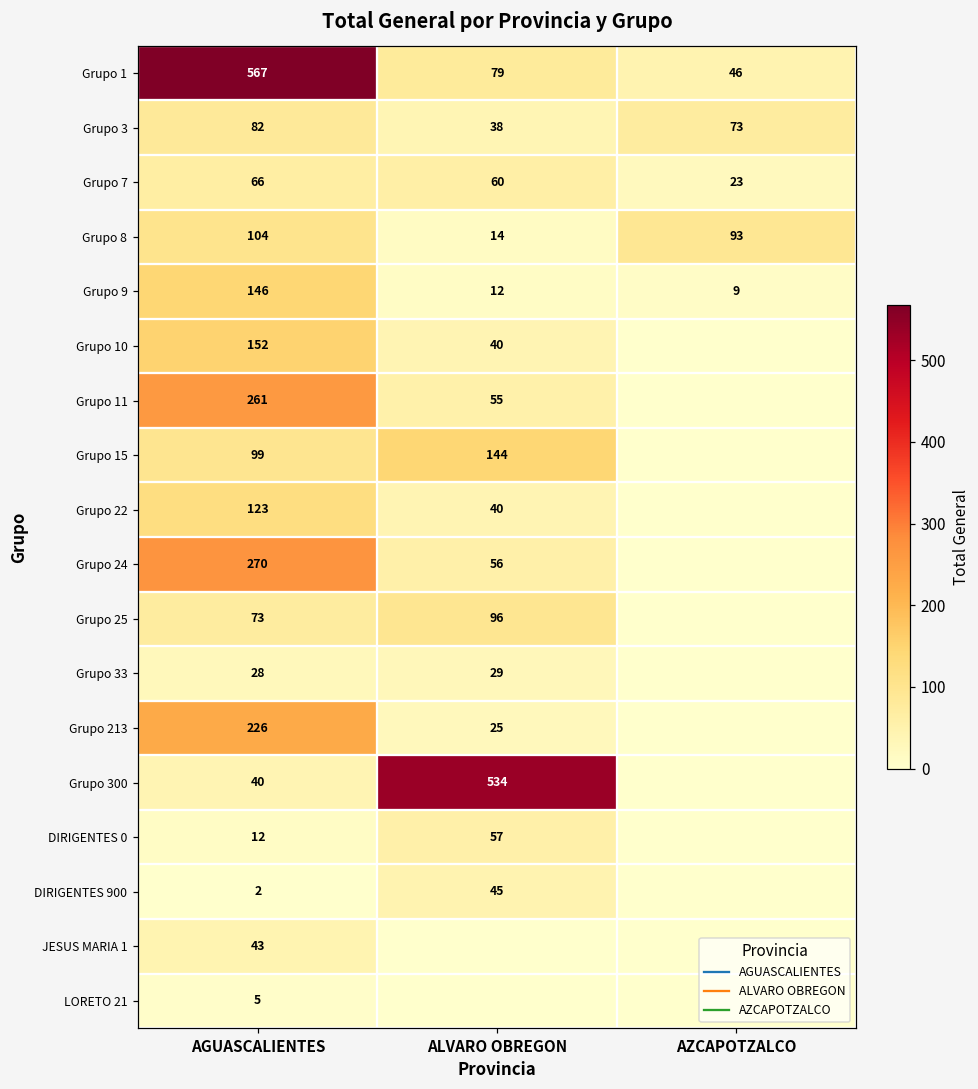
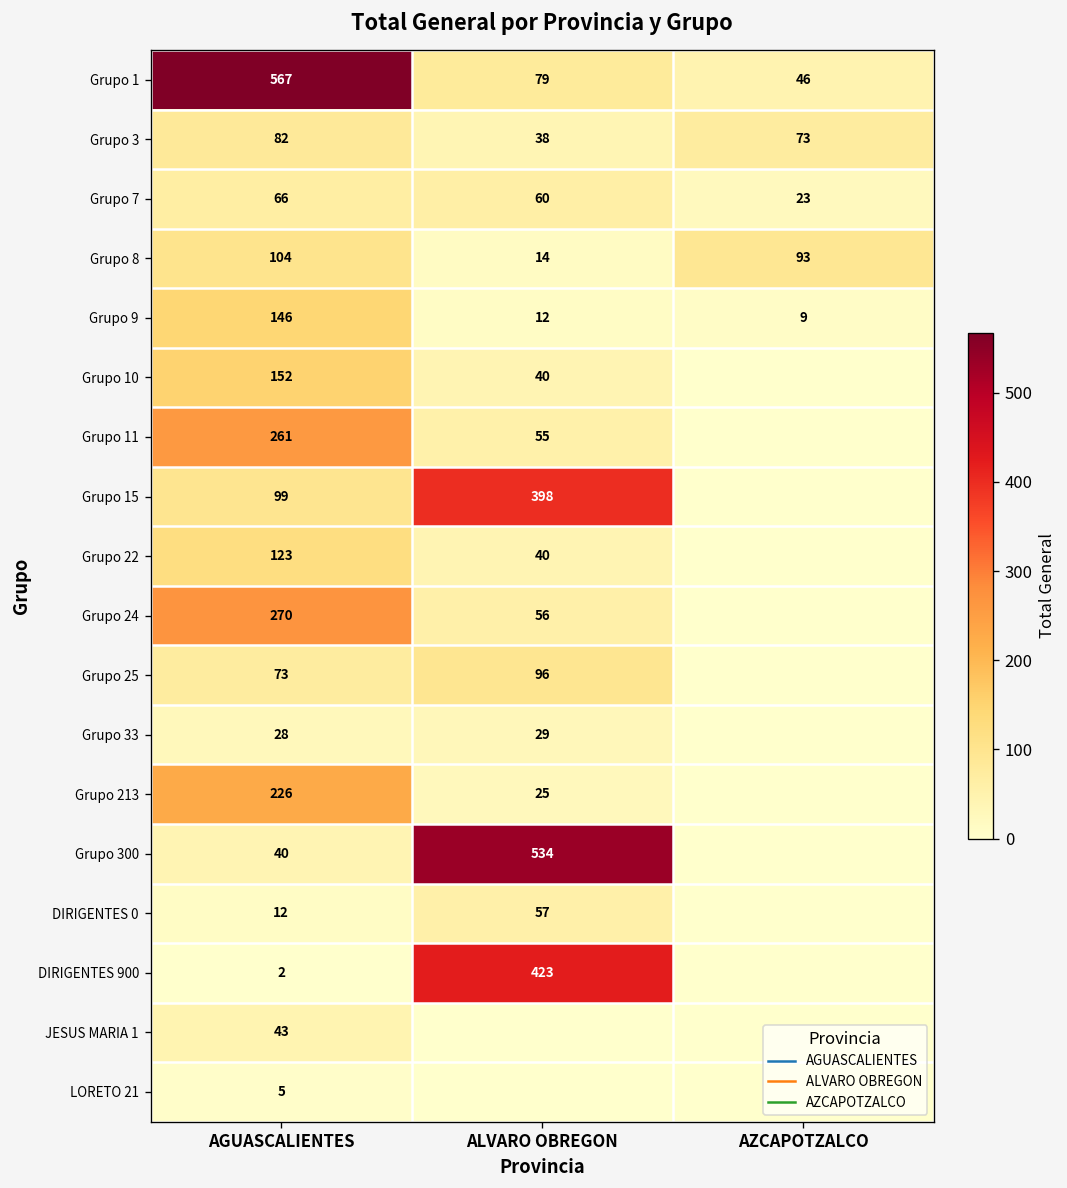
Grupo 15, ALVARO OBREGON: 144 -> 398
DIRIGENTES 900, ALVARO OBREGON: 45 -> 423
